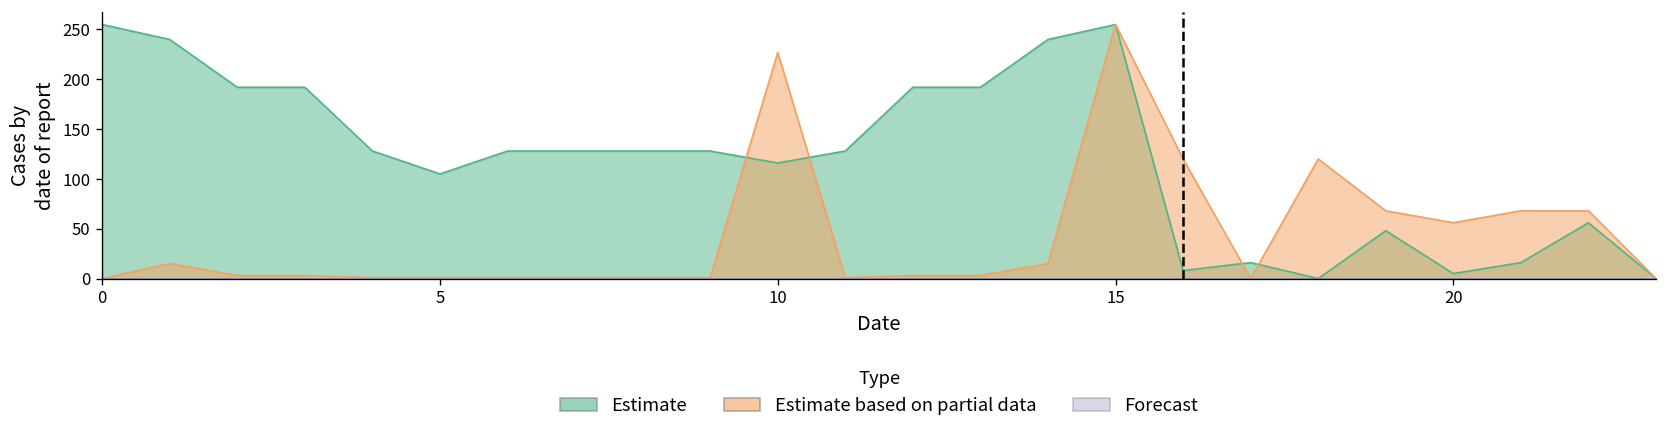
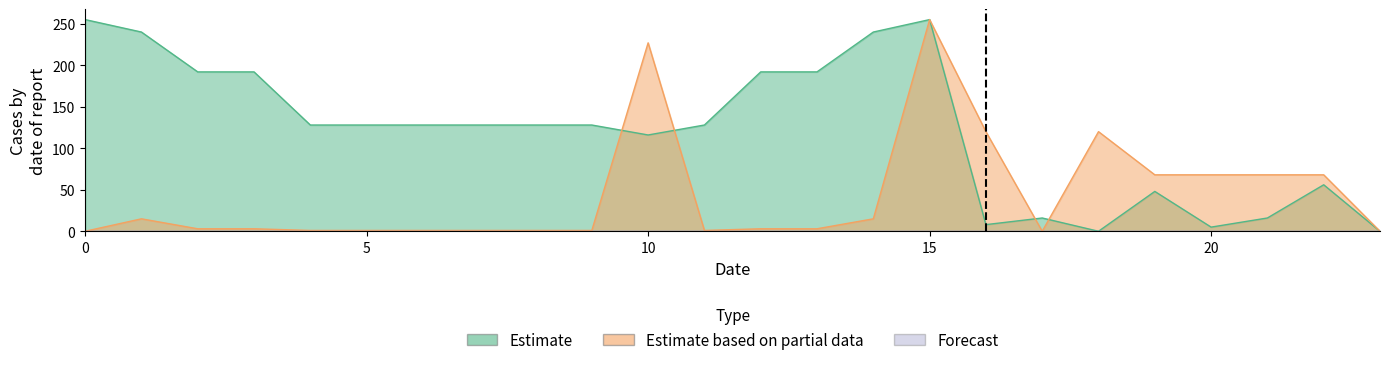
Estimate, 5: 110 -> 130
Estimate based on partial data, 20: 60 -> 70
